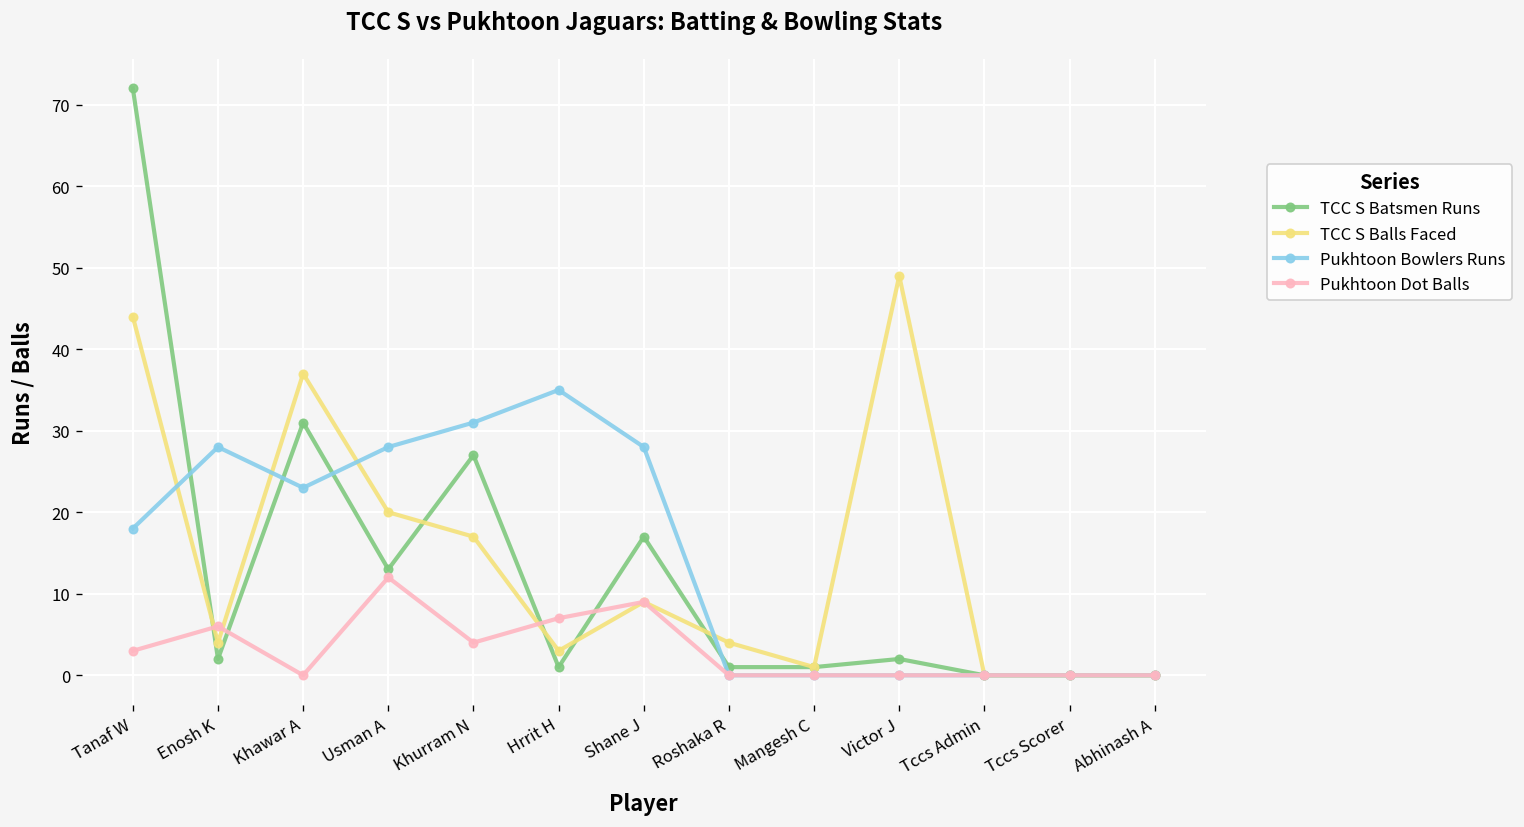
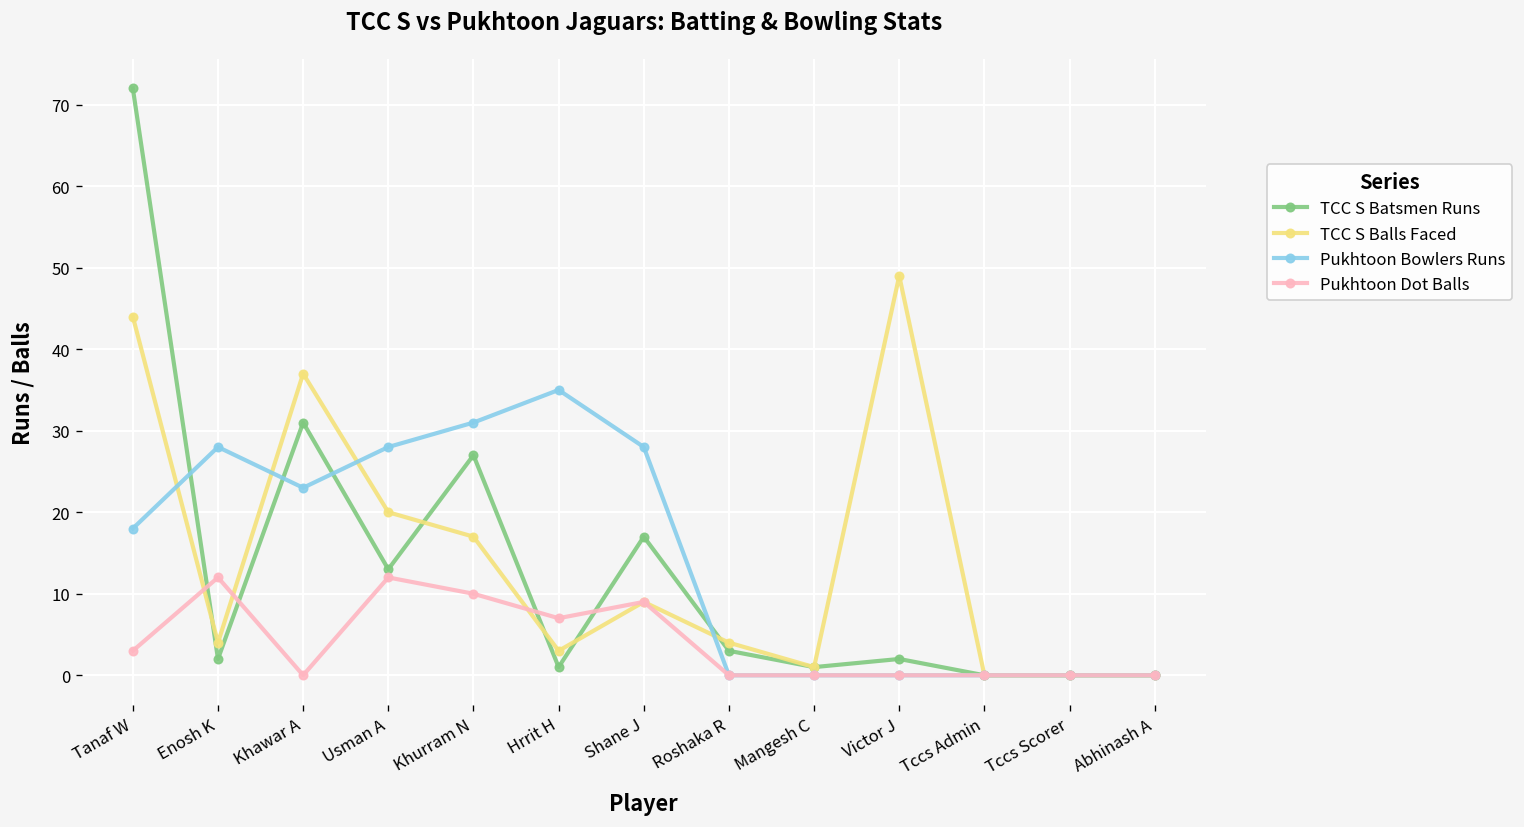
Pukhtoon Dot Balls, Enosh K: 6 -> 12
Pukhtoon Dot Balls, Khurram N: 4 -> 10
TCC S Batsmen Runs, Roshaka R: 1 -> 3
